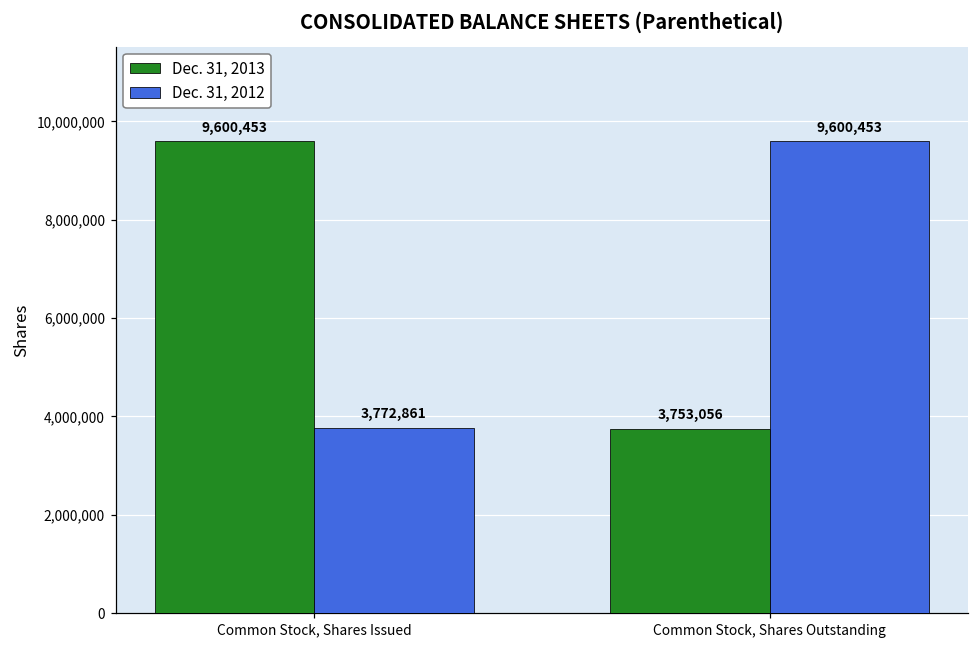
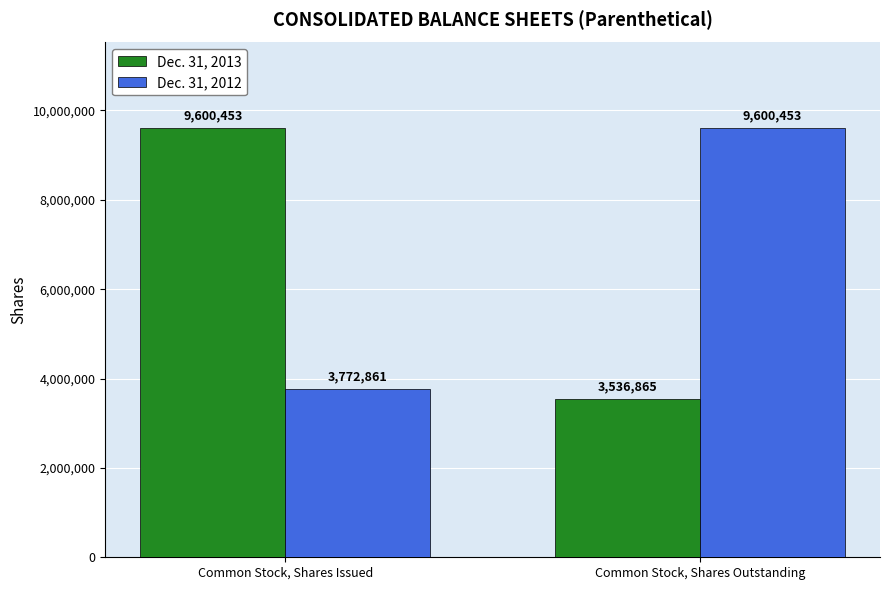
Dec. 31, 2013, Common Stock, Shares Outstanding: 3,753,056 -> 3,536,865
